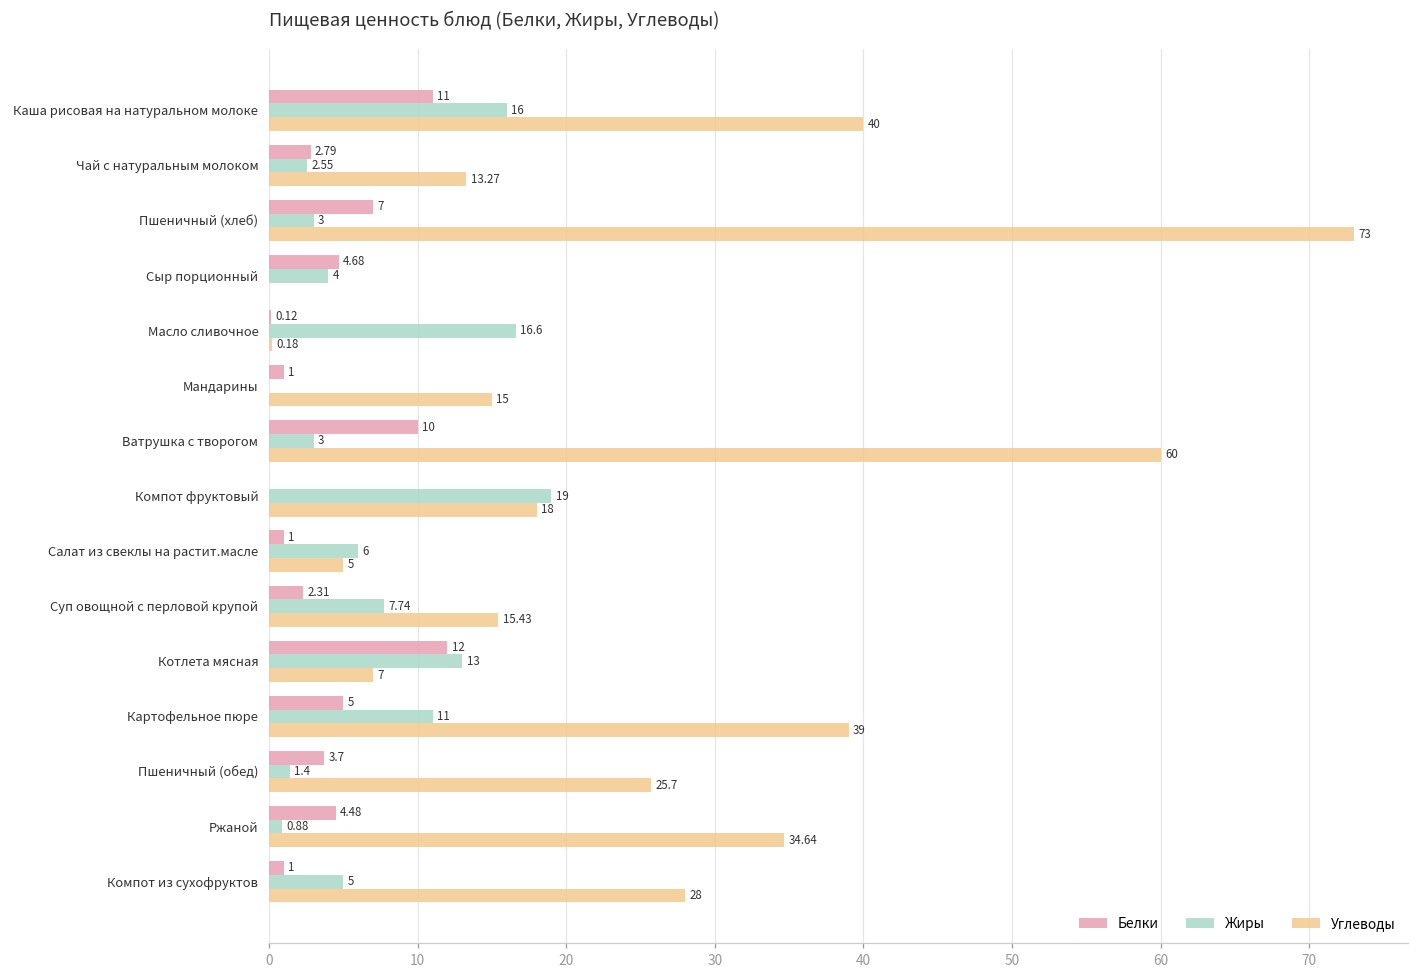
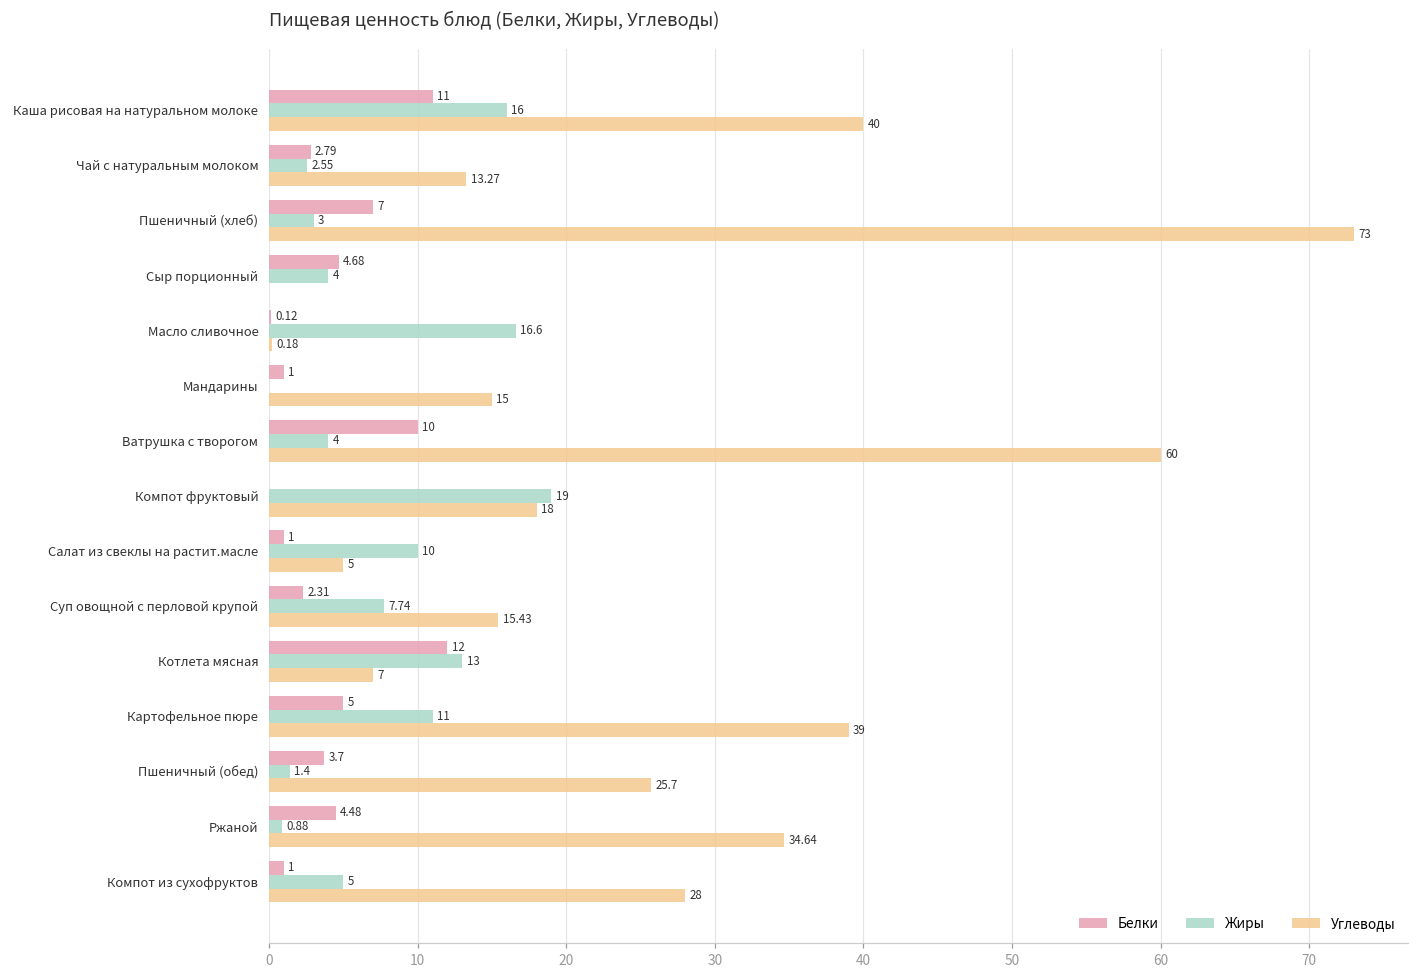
Жиры, Ватрушка с творогом: 3 -> 4
Жиры, Салат из свеклы на растит.масле: 6 -> 10
